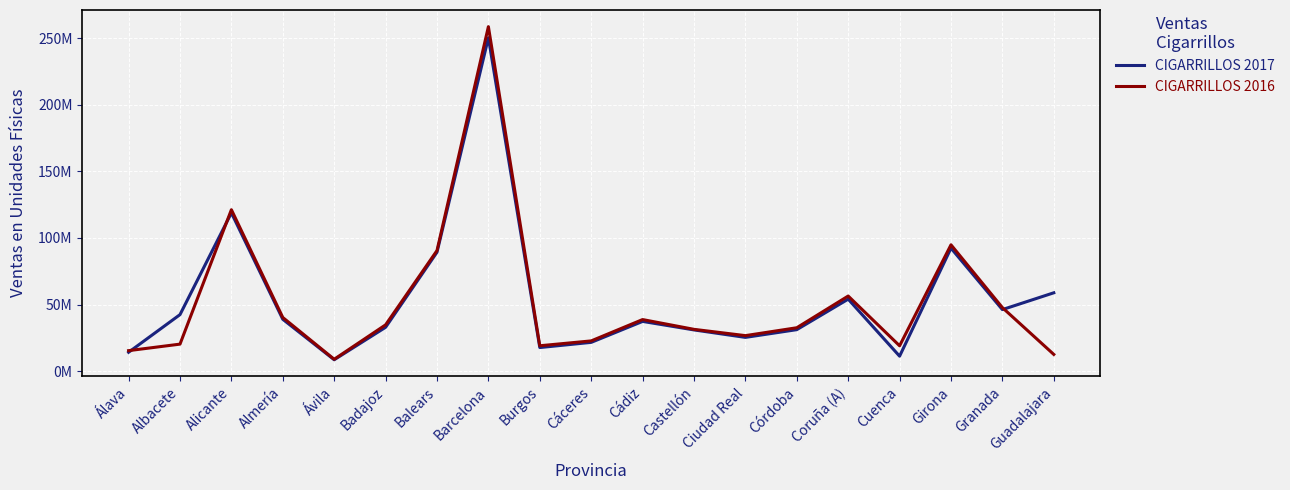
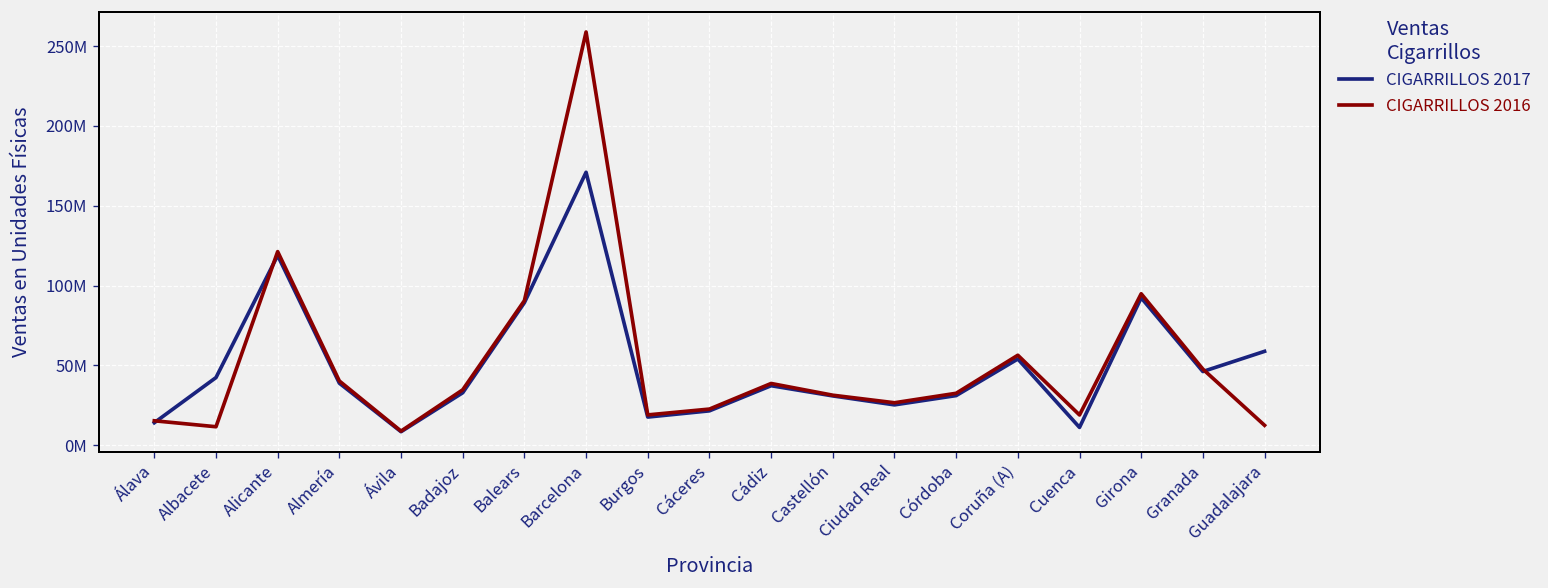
CIGARRILLOS 2016, Albacete: 20000000 -> 12000000
CIGARRILLOS 2017, Barcelona: 251000000 -> 171000000
